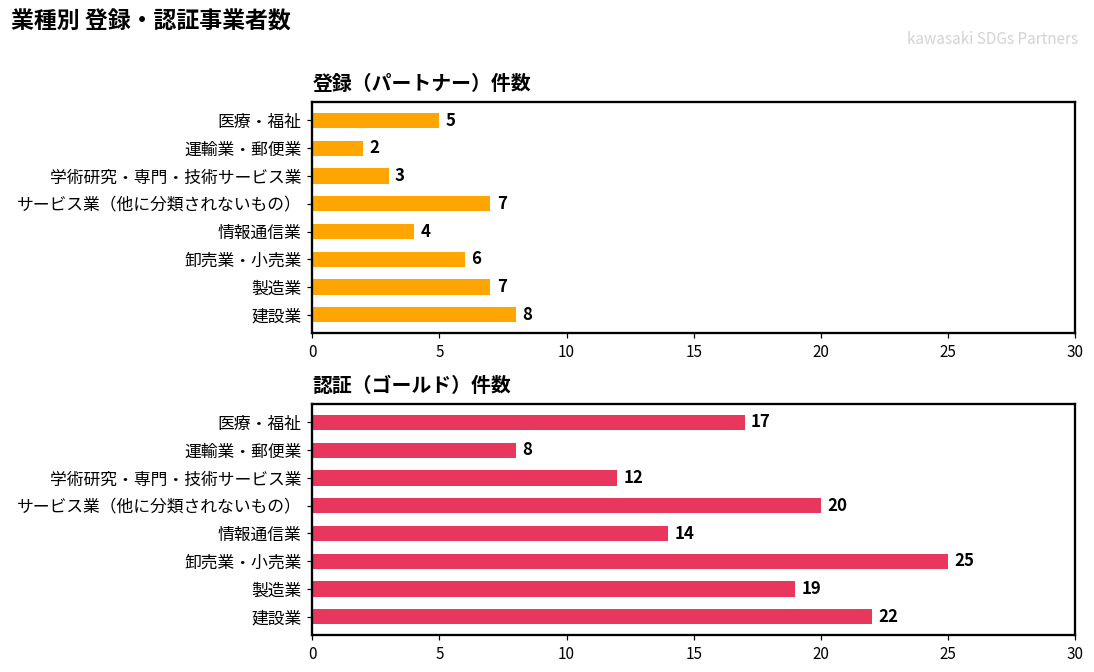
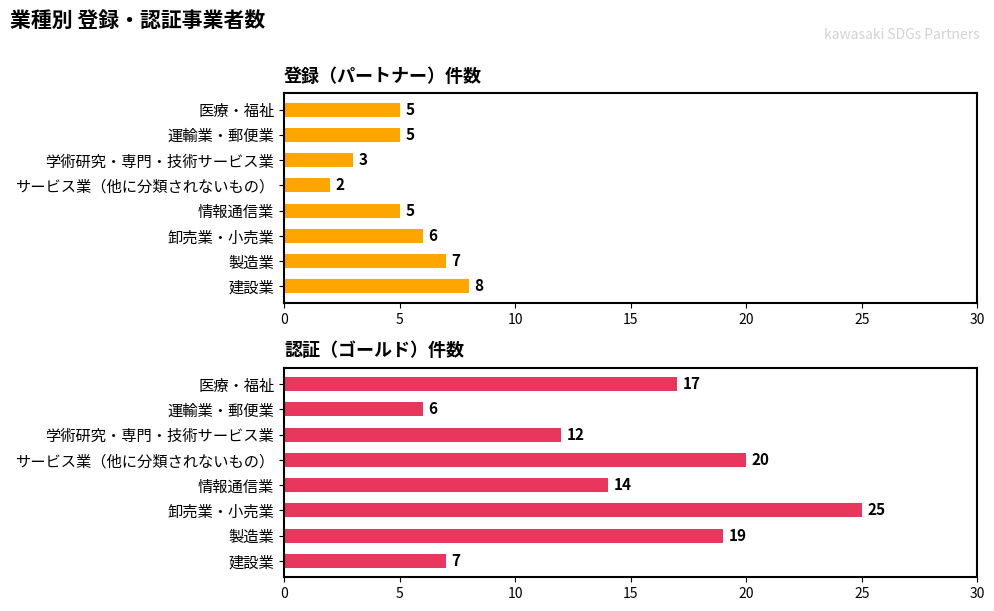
登録（パートナー）件数, 運輸業・郵便業: 2 -> 5
登録（パートナー）件数, サービス業（他に分類されないもの）: 7 -> 2
登録（パートナー）件数, 情報通信業: 4 -> 5
認証（ゴールド）件数, 運輸業・郵便業: 8 -> 6
認証（ゴールド）件数, 建設業: 22 -> 7
